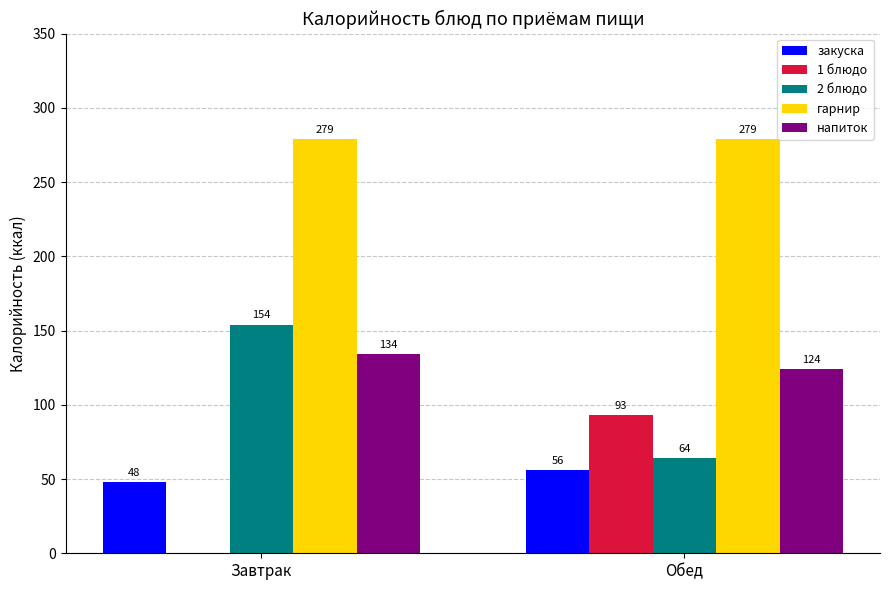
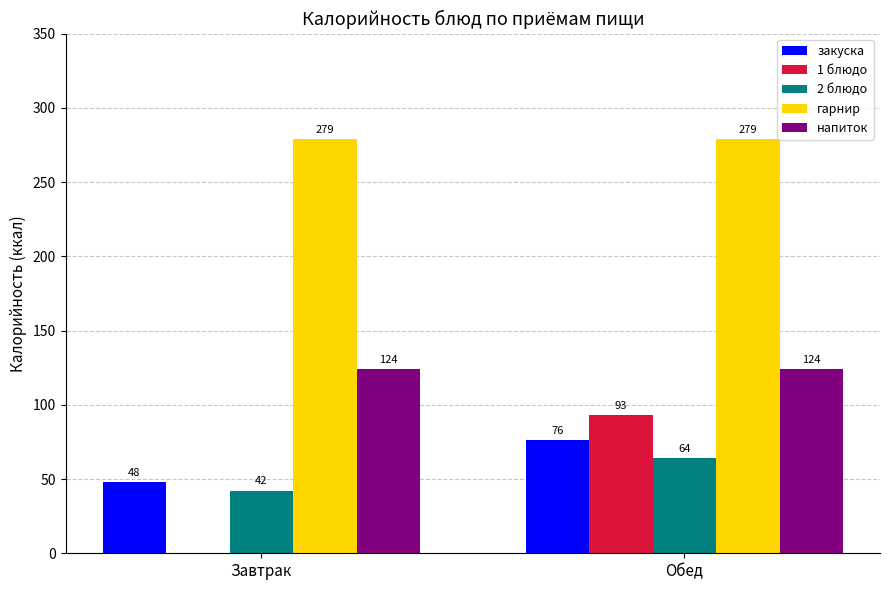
2 блюдо, Завтрак: 154 -> 42
напиток, Завтрак: 134 -> 124
закуска, Обед: 56 -> 76
